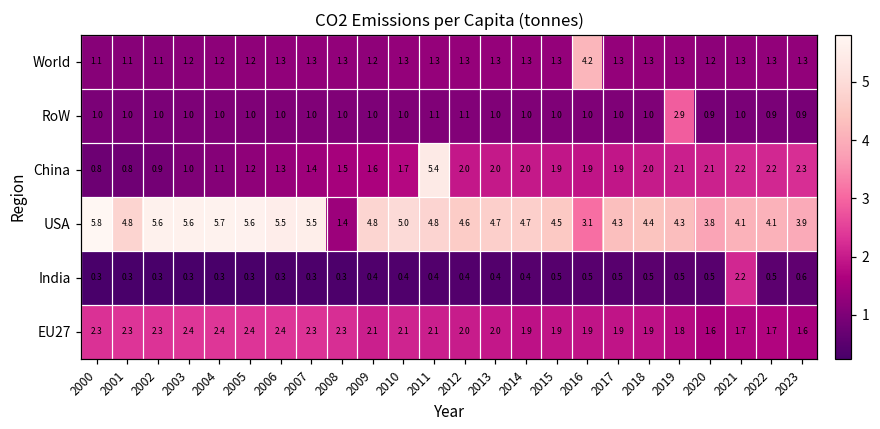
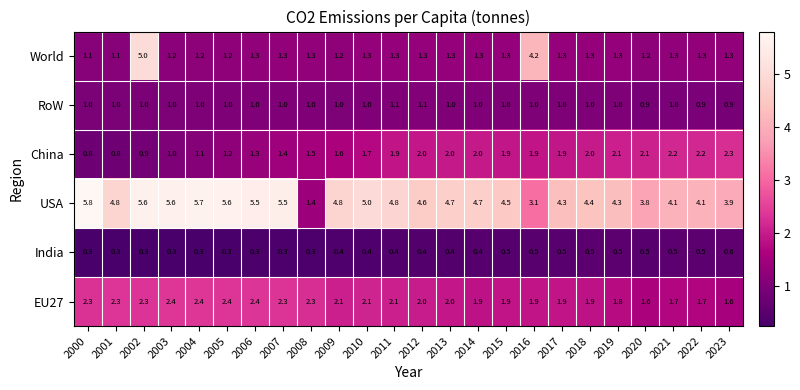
World, 2002: 1.1 -> 5.0
RoW, 2019: 2.9 -> 1.0
China, 2011: 5.4 -> 1.9
India, 2021: 2.2 -> 0.5
